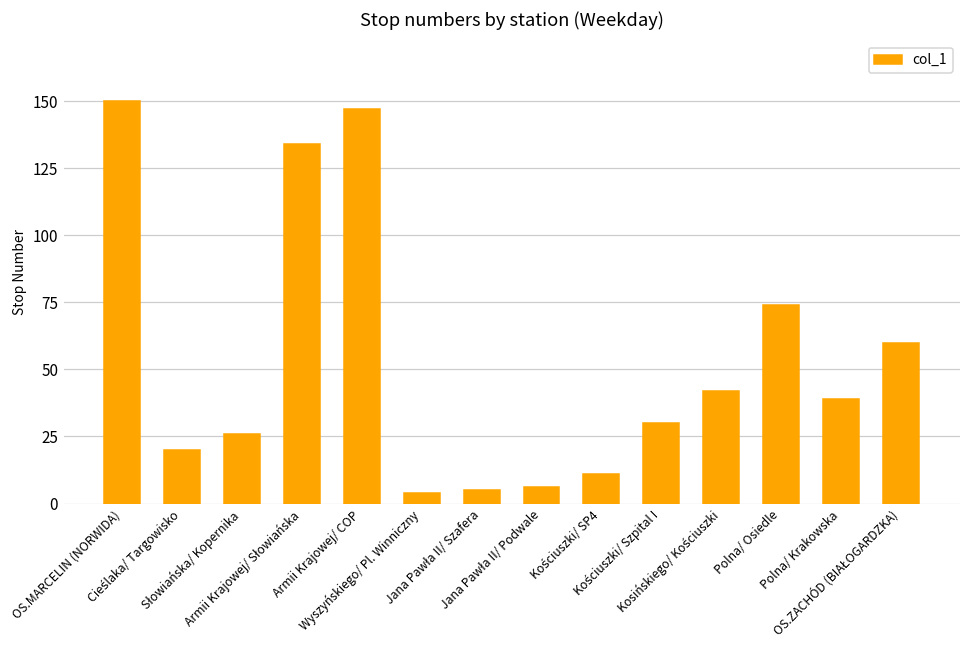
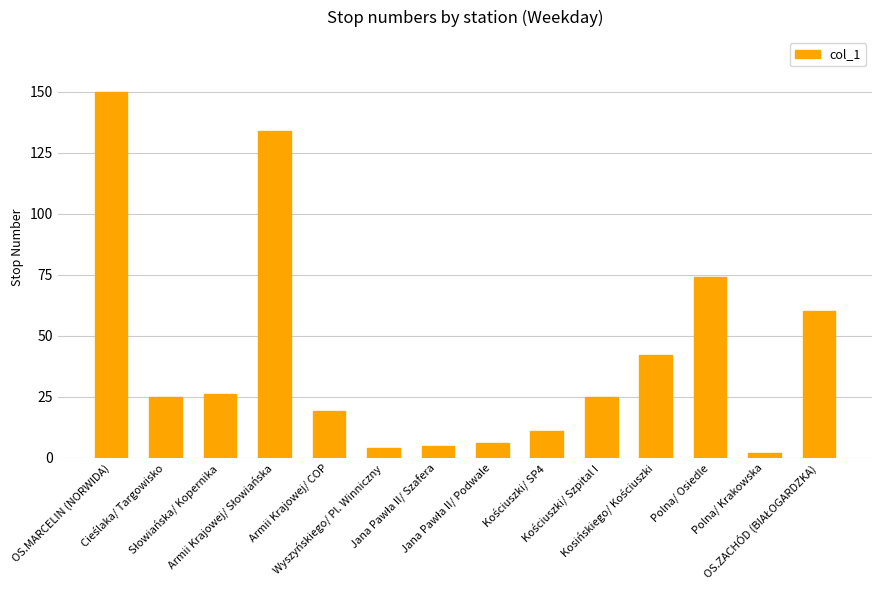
Cieślaka/ Targowisko: 20 -> 25
Armii Krajowej/ COP: 147 -> 19
Kościuszki/ Szpital I: 30 -> 25
Polna/ Krakowska: 39 -> 2
